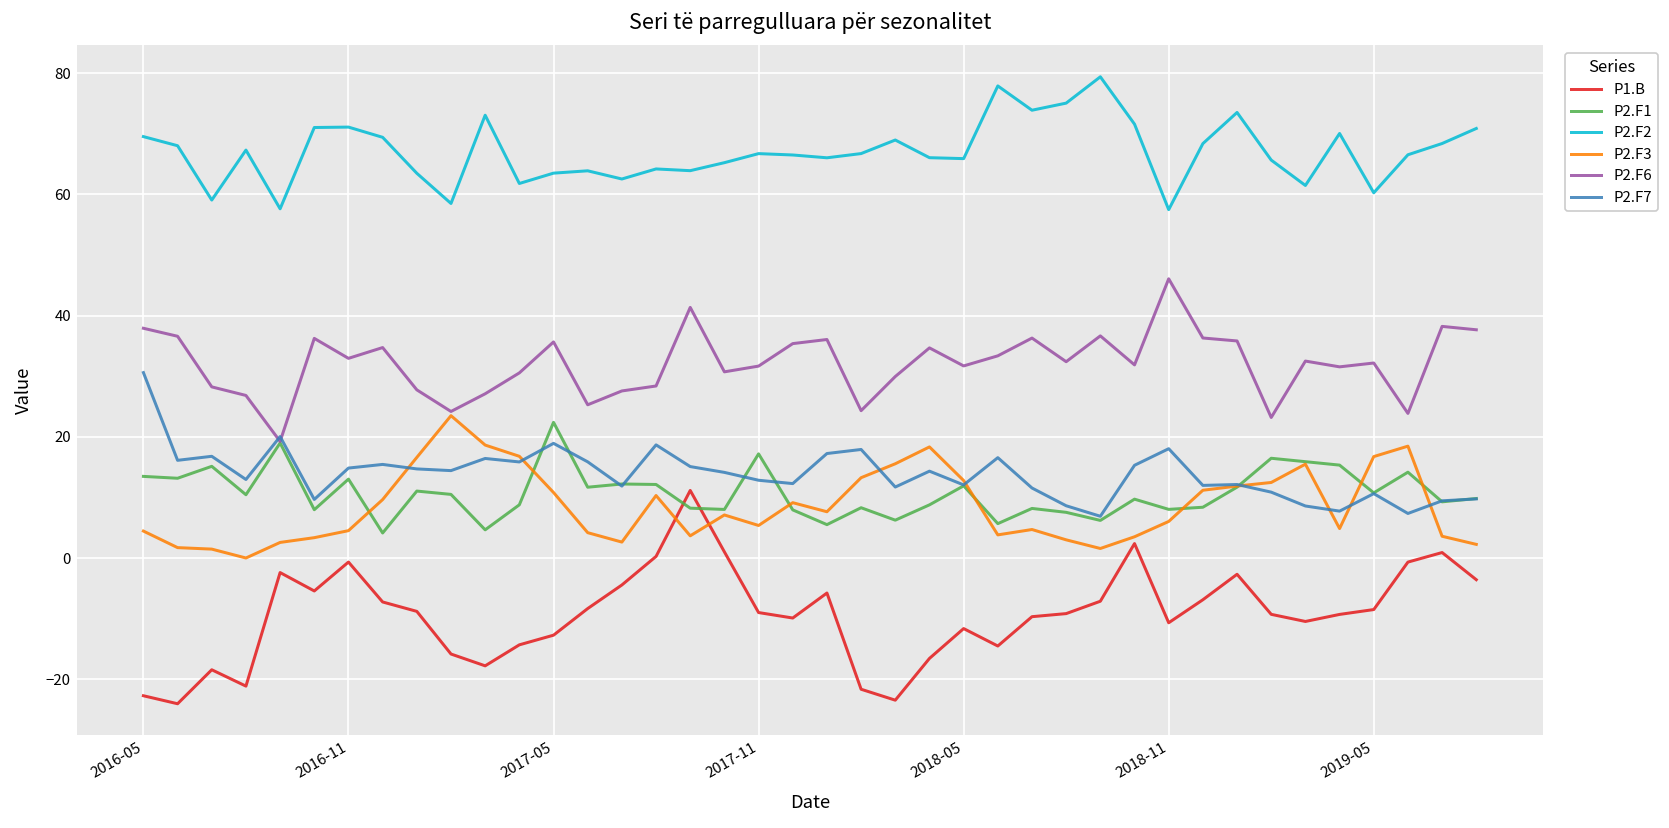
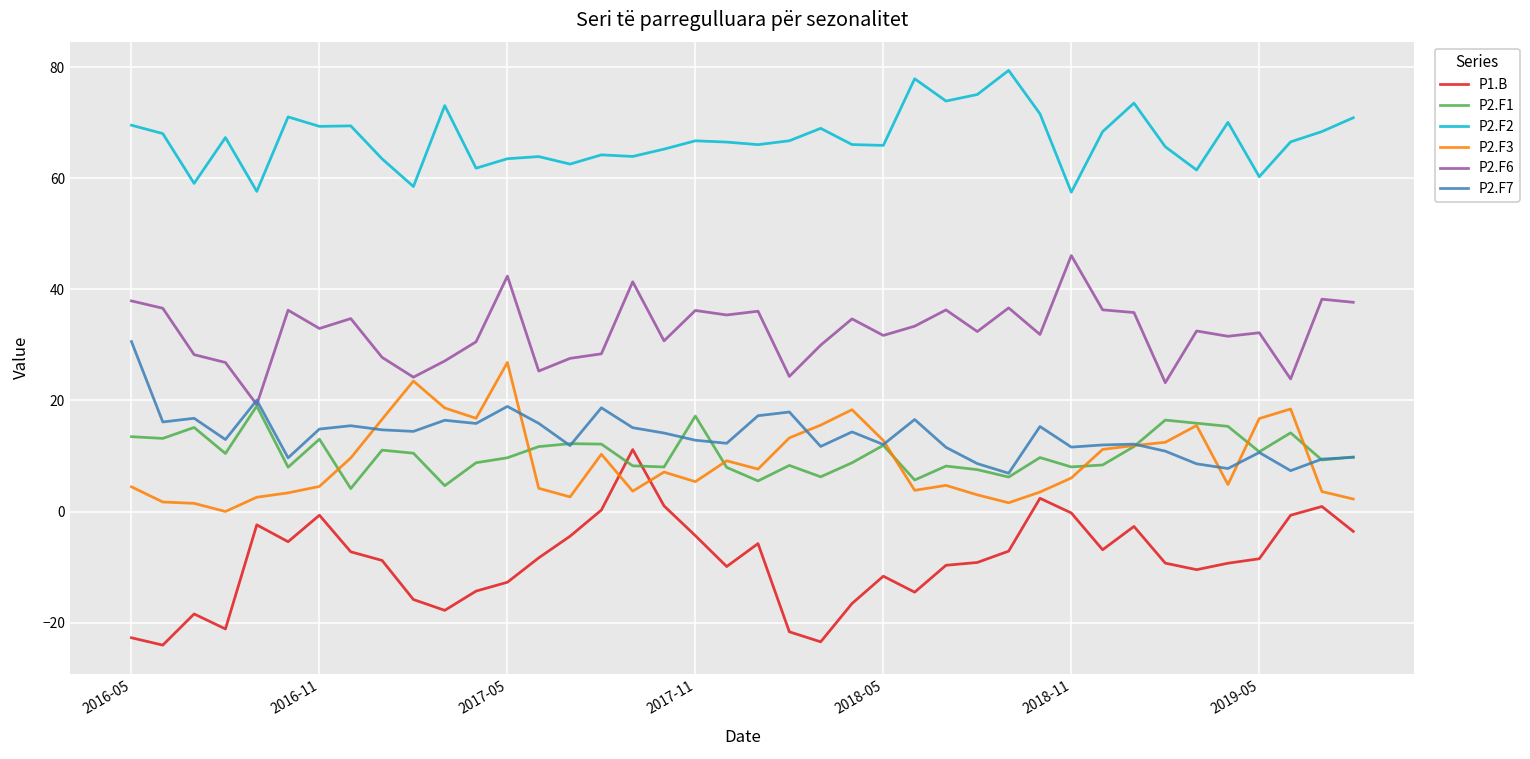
P2.F2, 2016-11: 71 -> 69
P2.F1, 2017-05: 22 -> 10
P2.F3, 2017-05: 11 -> 27
P2.F6, 2017-05: 36 -> 42
P1.B, 2017-11: -9 -> -4
P2.F6, 2017-11: 32 -> 36
P1.B, 2018-11: -11 -> 0
P2.F7, 2018-11: 18 -> 12
